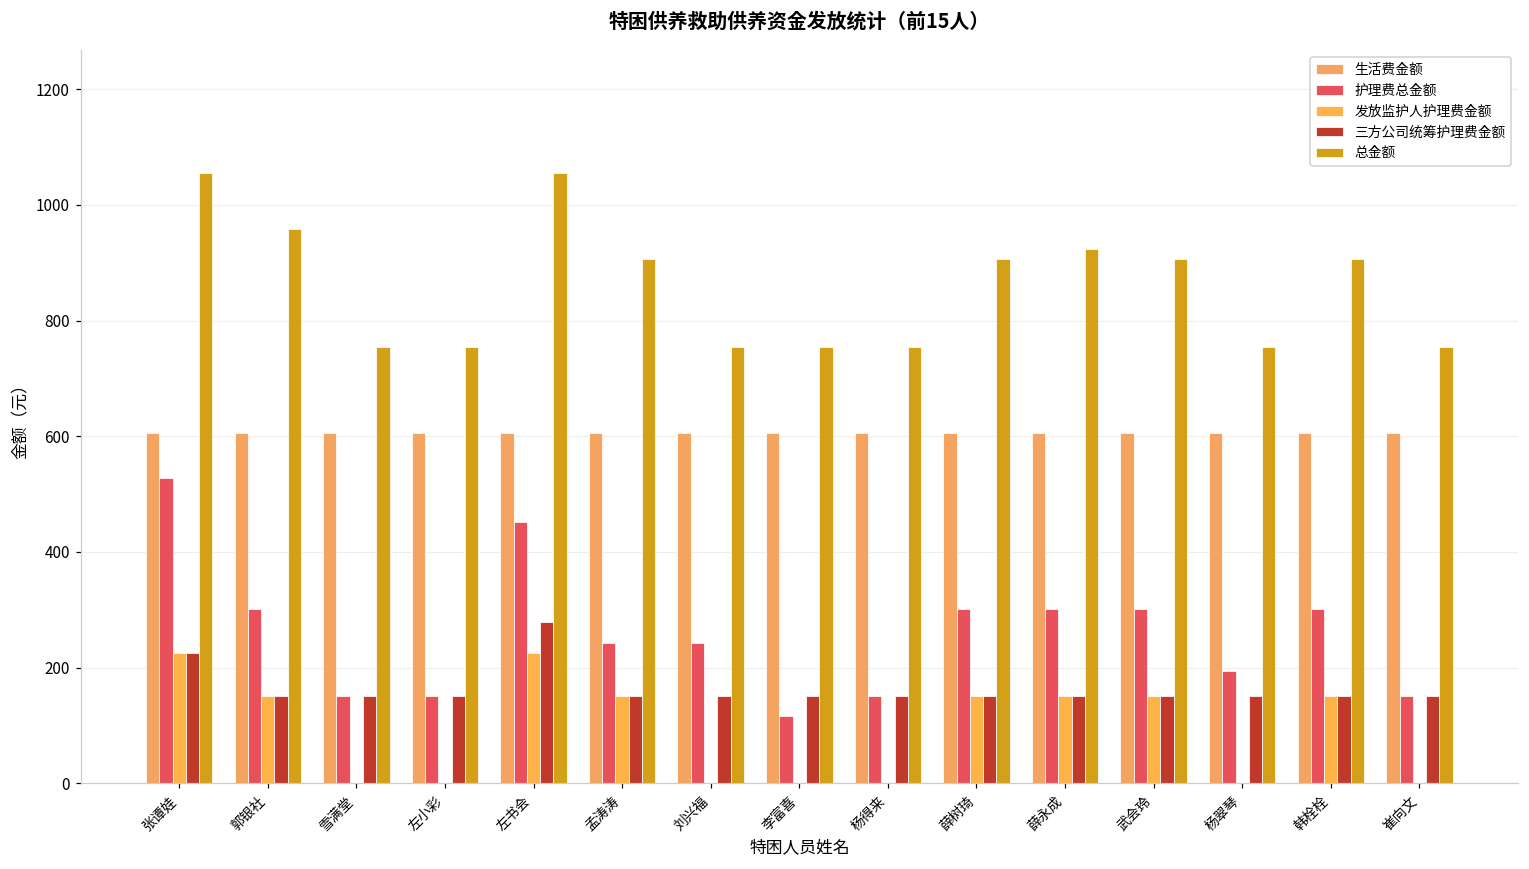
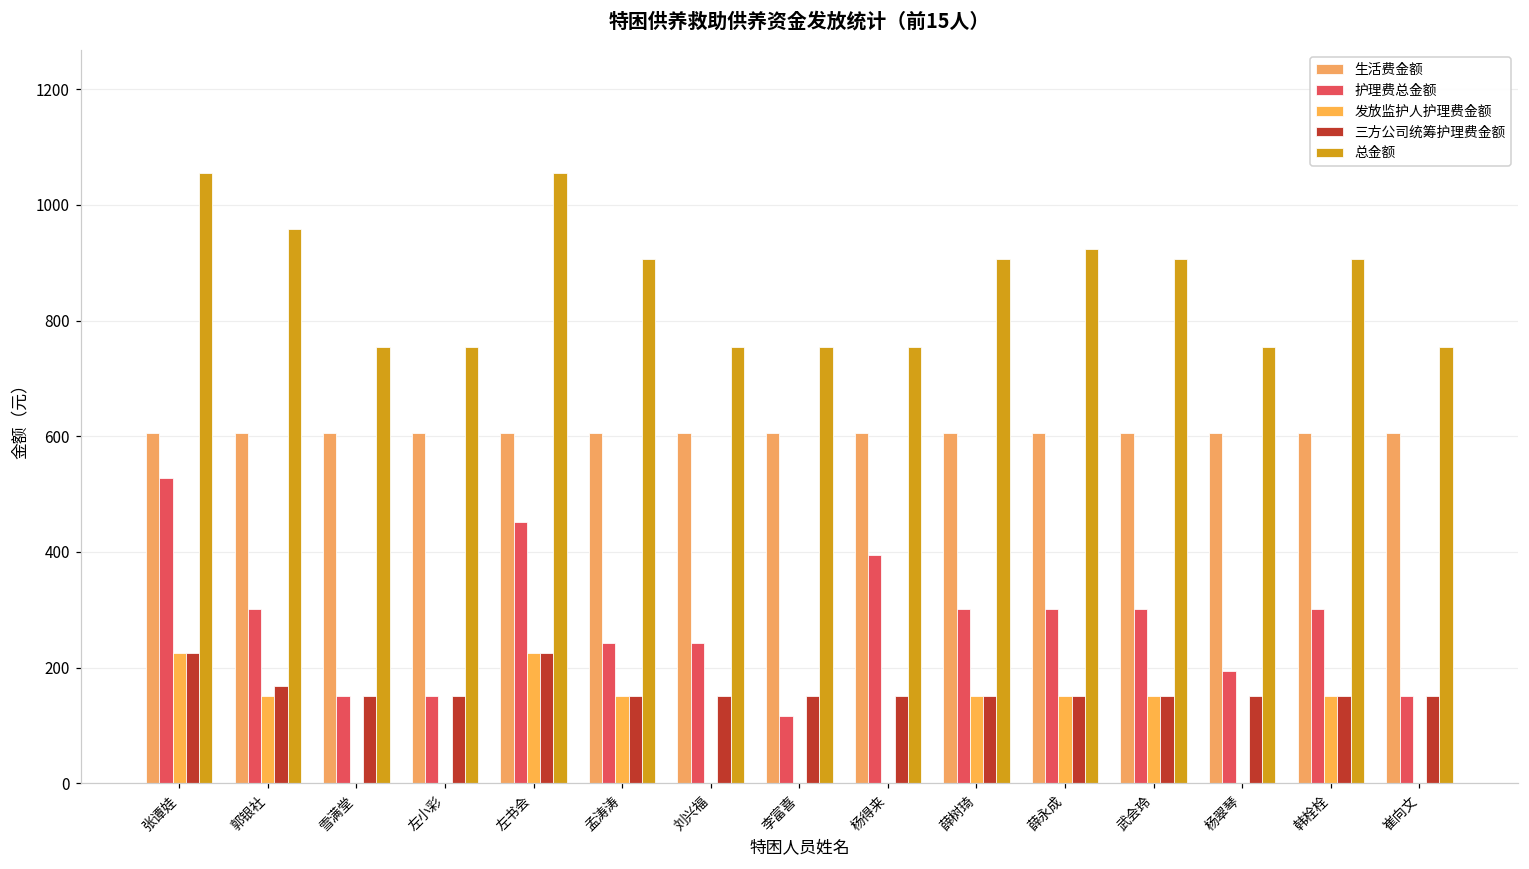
三方公司统筹护理费金额, 郭银社: 150 -> 170
三方公司统筹护理费金额, 左书会: 280 -> 230
护理费总金额, 杨得来: 150 -> 400
